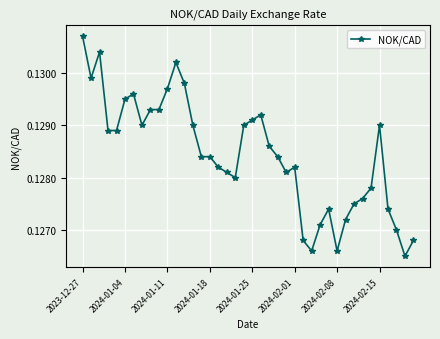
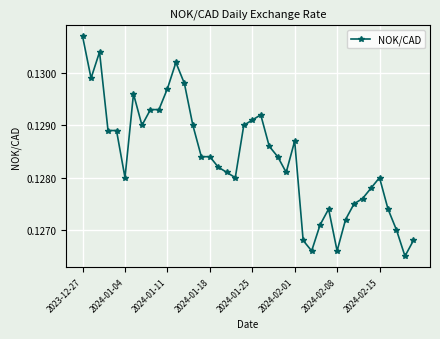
2024-01-04: 0.1295 -> 0.1280
2024-02-01: 0.1282 -> 0.1287
2024-02-15: 0.129 -> 0.128
